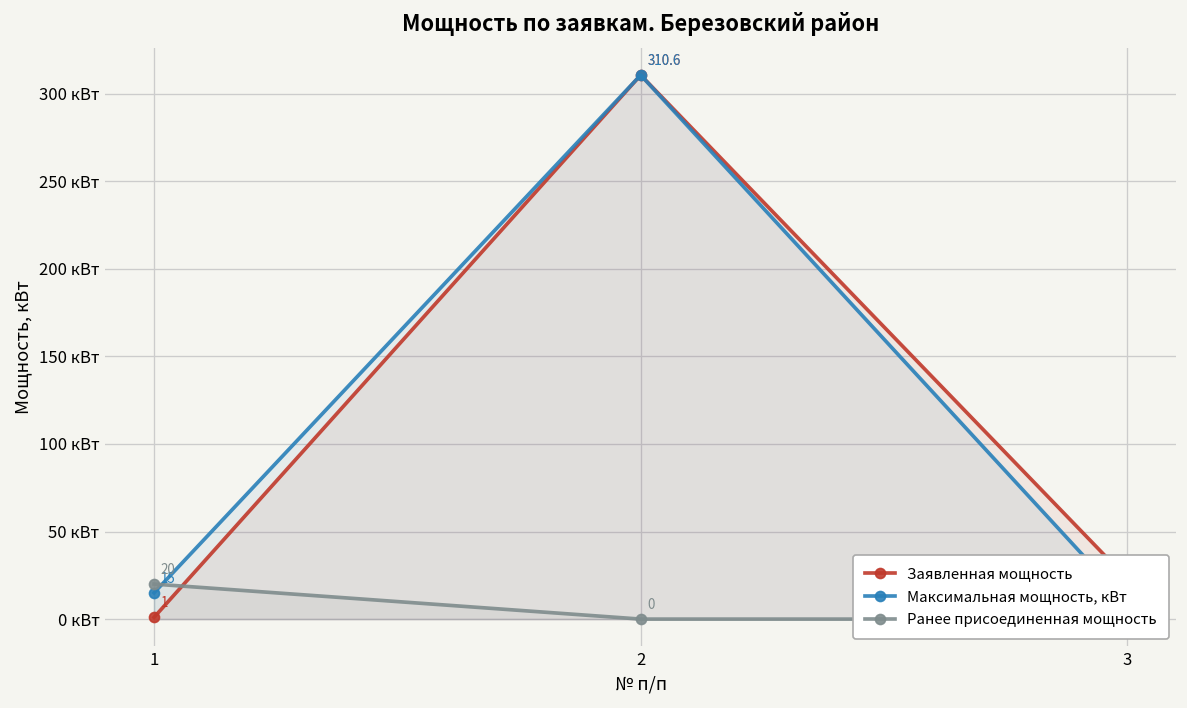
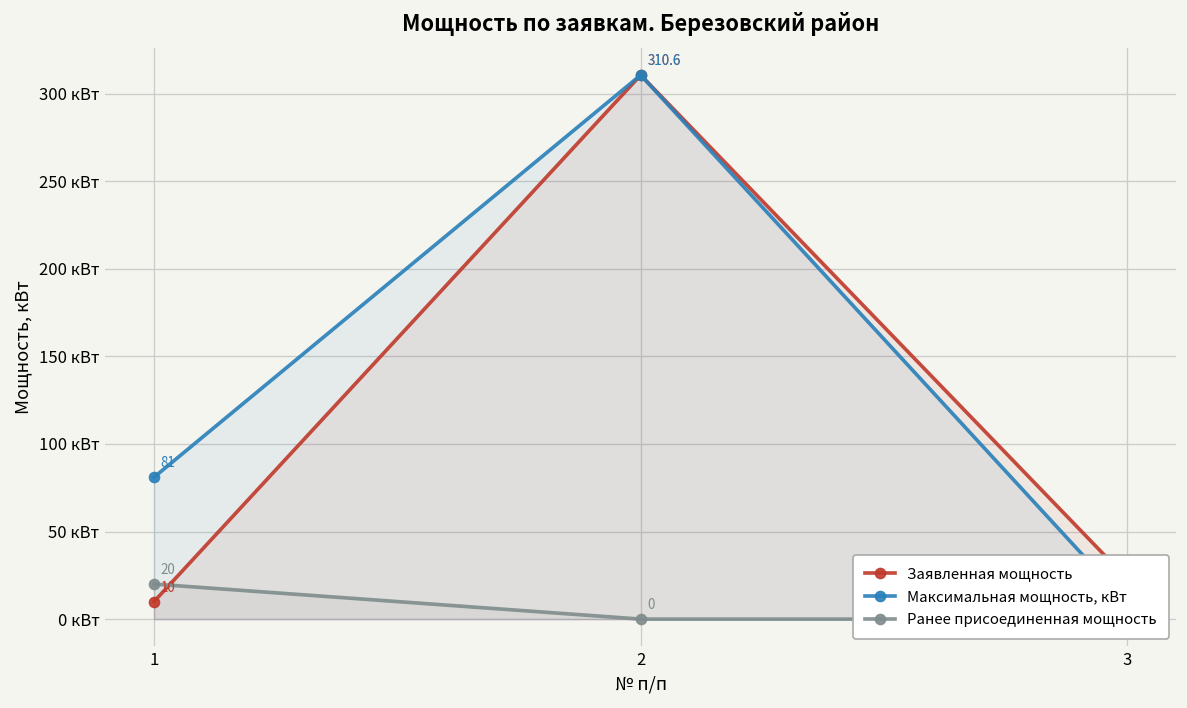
Заявленная мощность, 1: 1 -> 10
Максимальная мощность, кВт, 1: 15 -> 81
